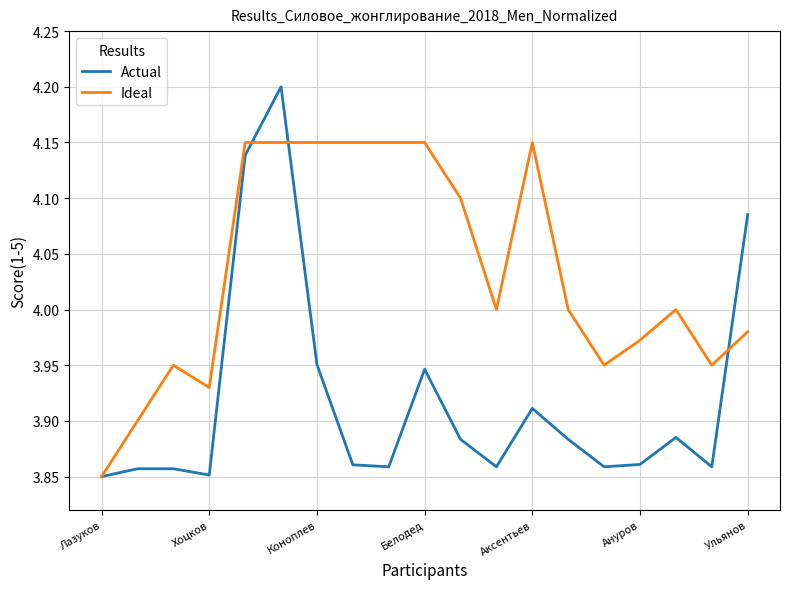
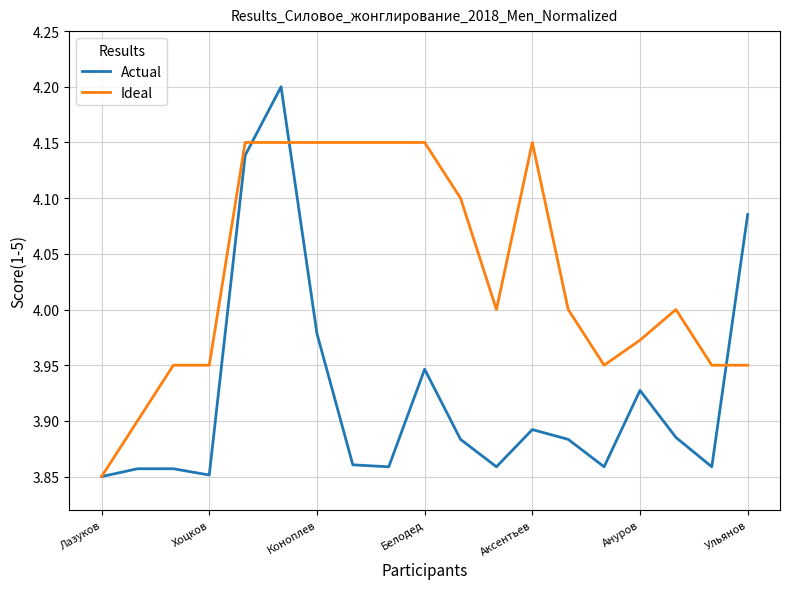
Ideal, Хоцков: 3.930 -> 3.950
Actual, Коноплев: 3.951 -> 3.978
Actual, Аксентьев: 3.911 -> 3.892
Actual, Ануров: 3.861 -> 3.927
Ideal, Ульянов: 3.980 -> 3.950
